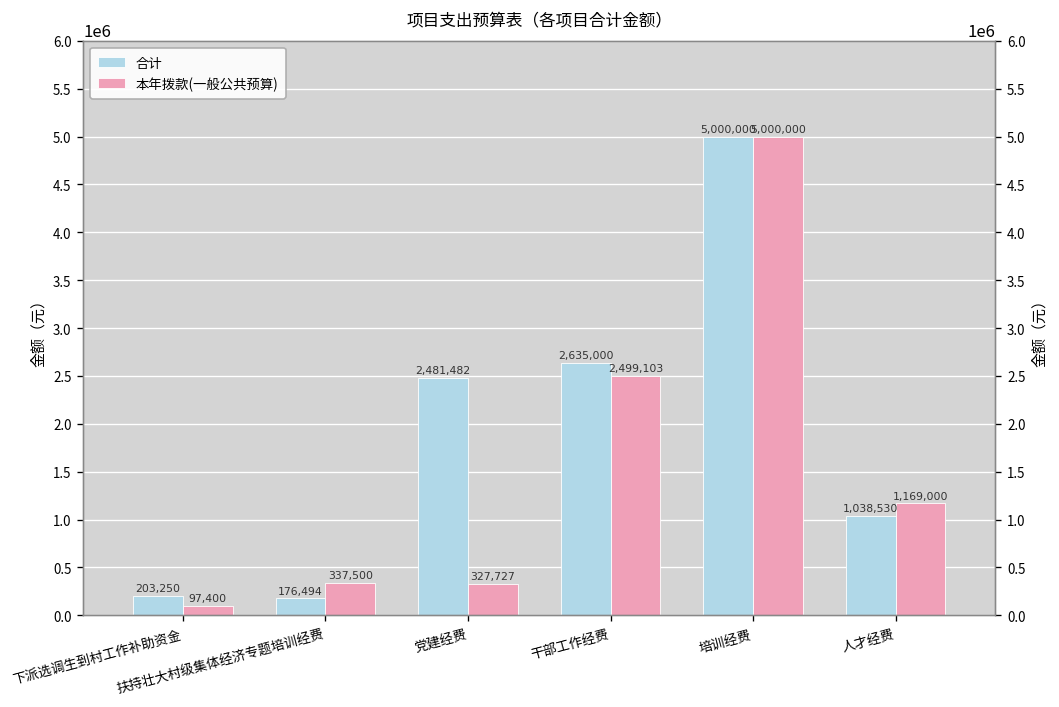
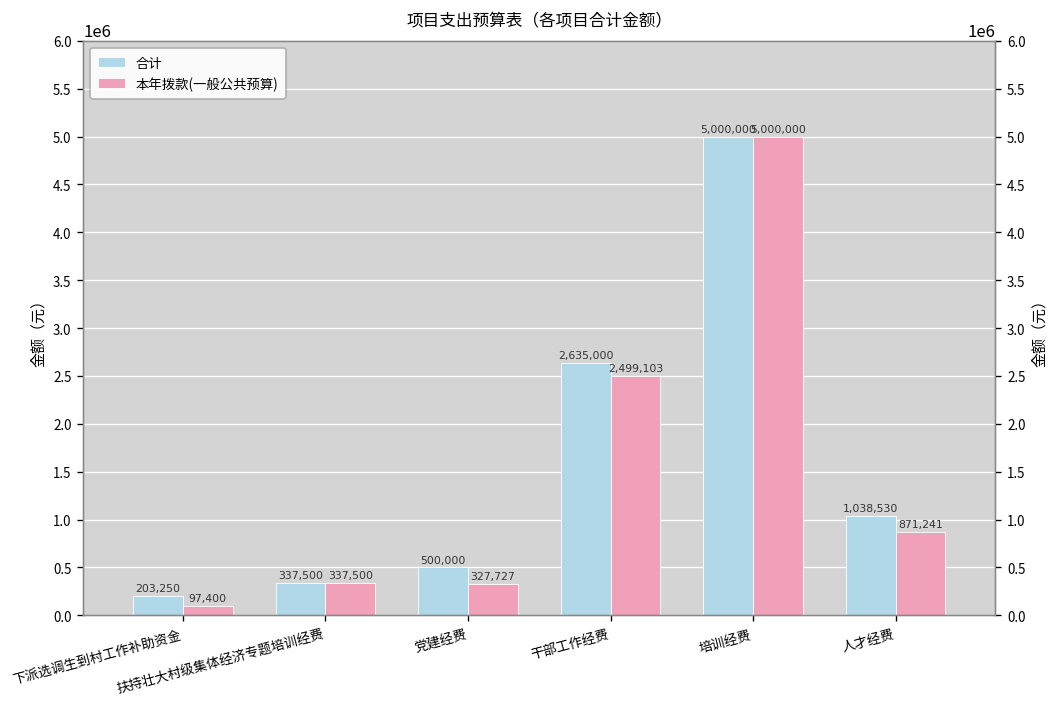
合计, 扶持壮大村级集体经济专题培训经费: 176,494 -> 337,500
合计, 党建经费: 2,481,482 -> 500,000
本年拨款(一般公共预算), 人才经费: 1,169,000 -> 871,241
